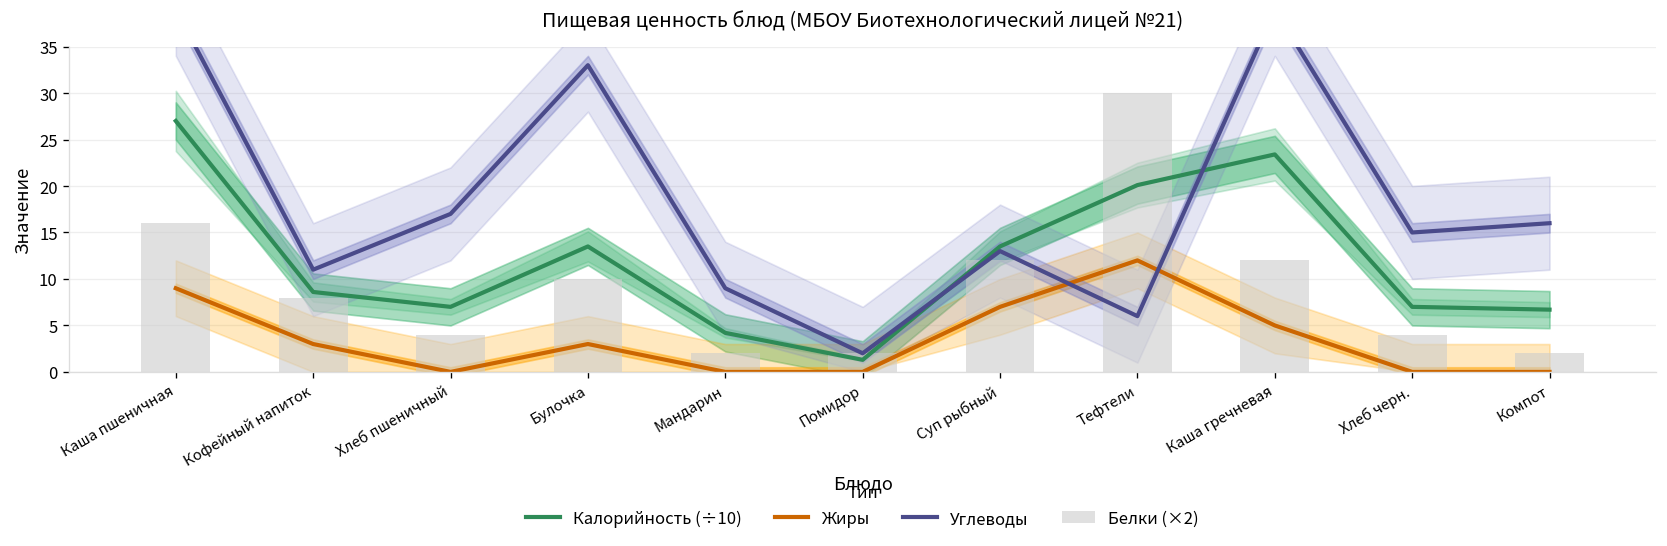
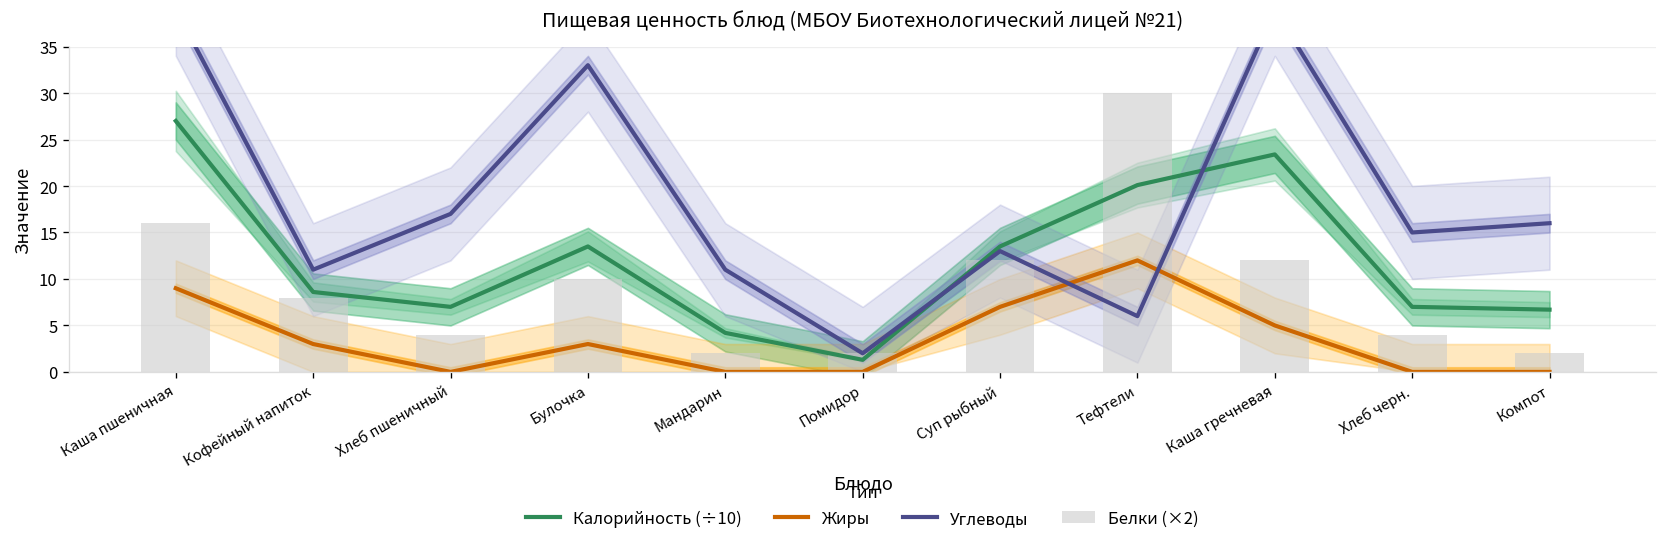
Углеводы, Мандарин: 9 -> 11
